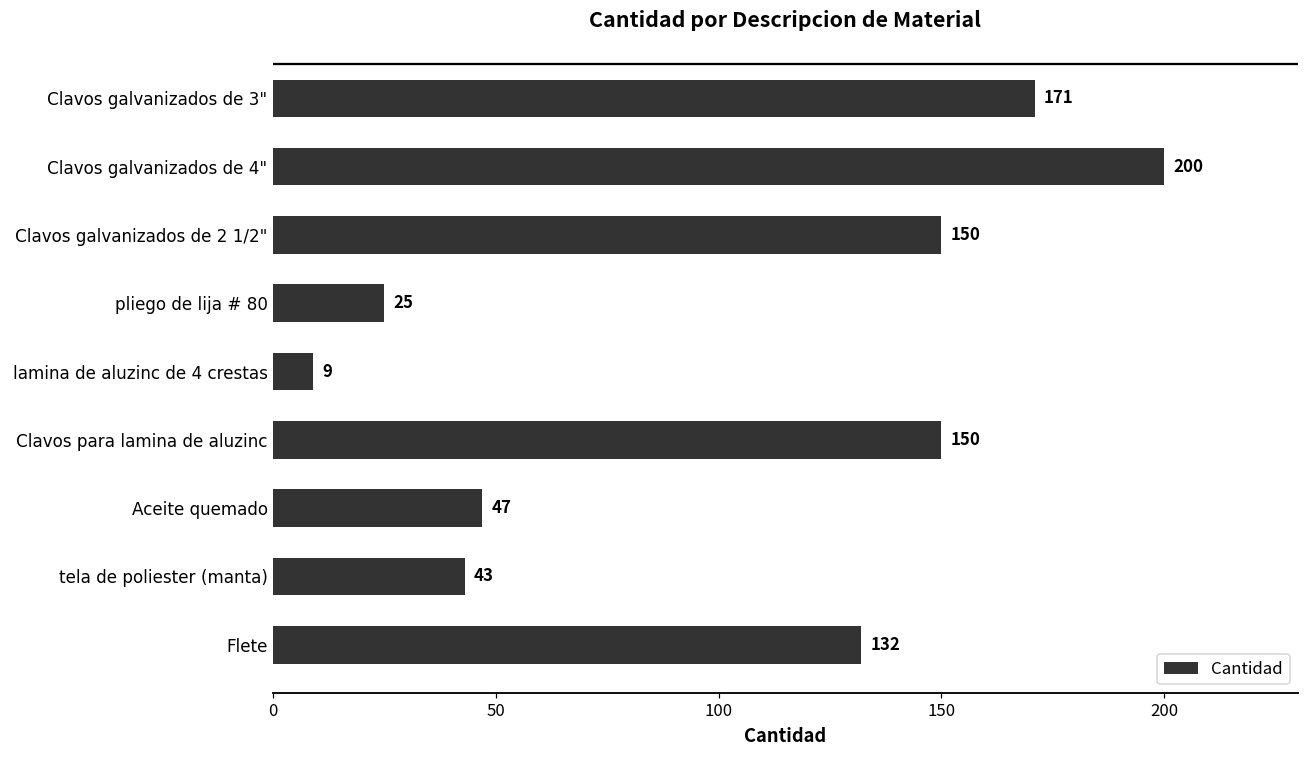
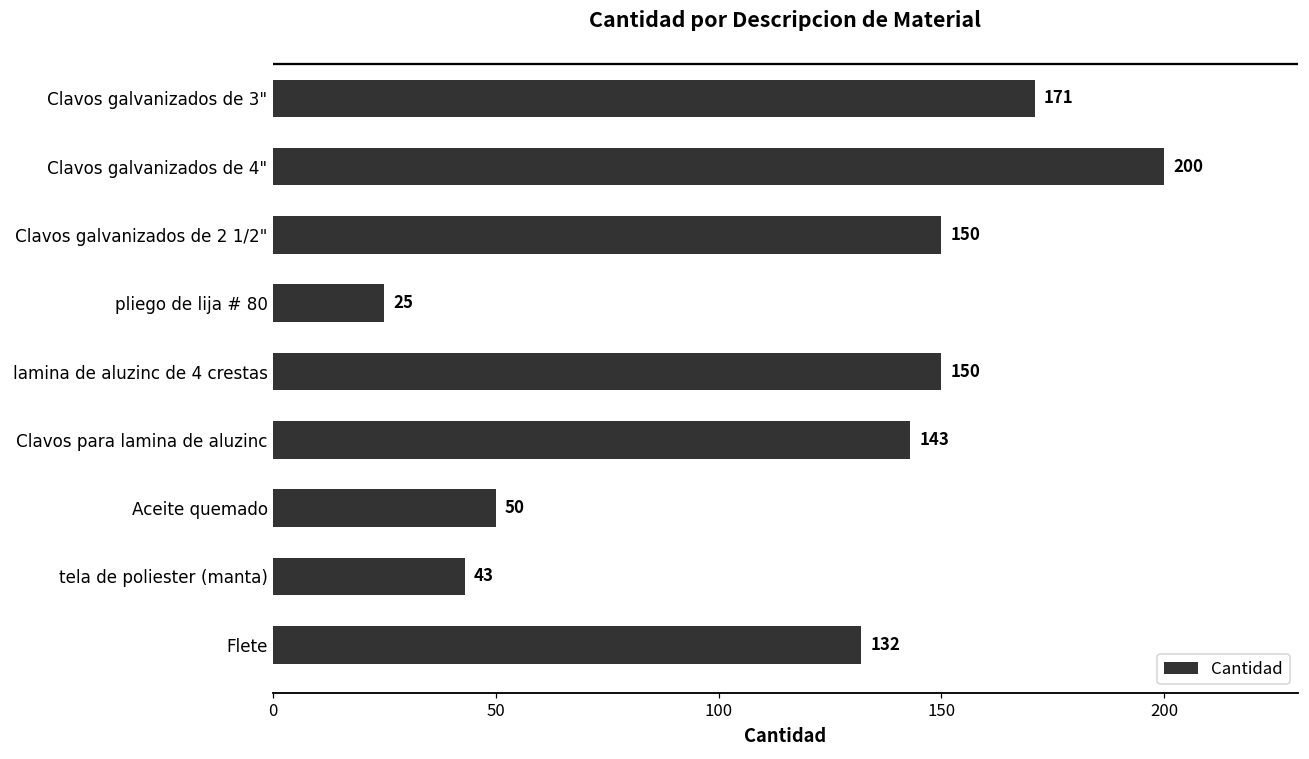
lamina de aluzinc de 4 crestas: 9 -> 150
Clavos para lamina de aluzinc: 150 -> 143
Aceite quemado: 47 -> 50
